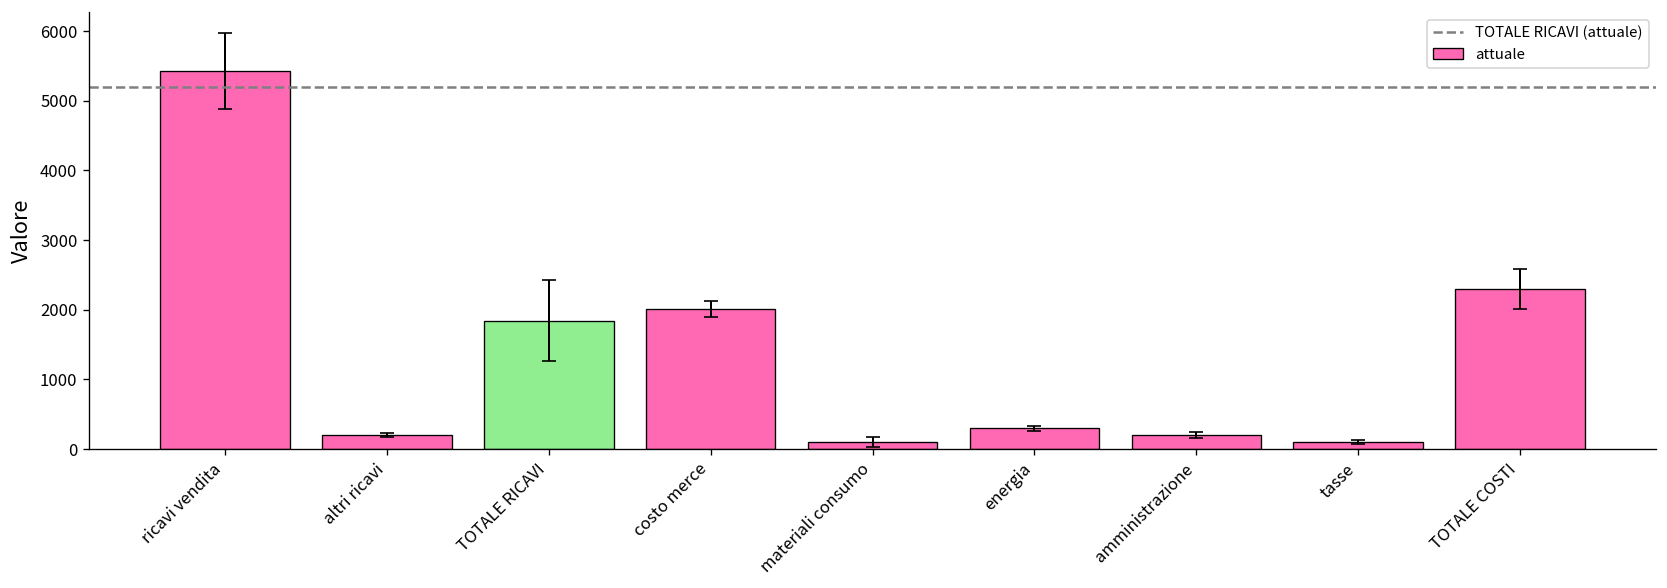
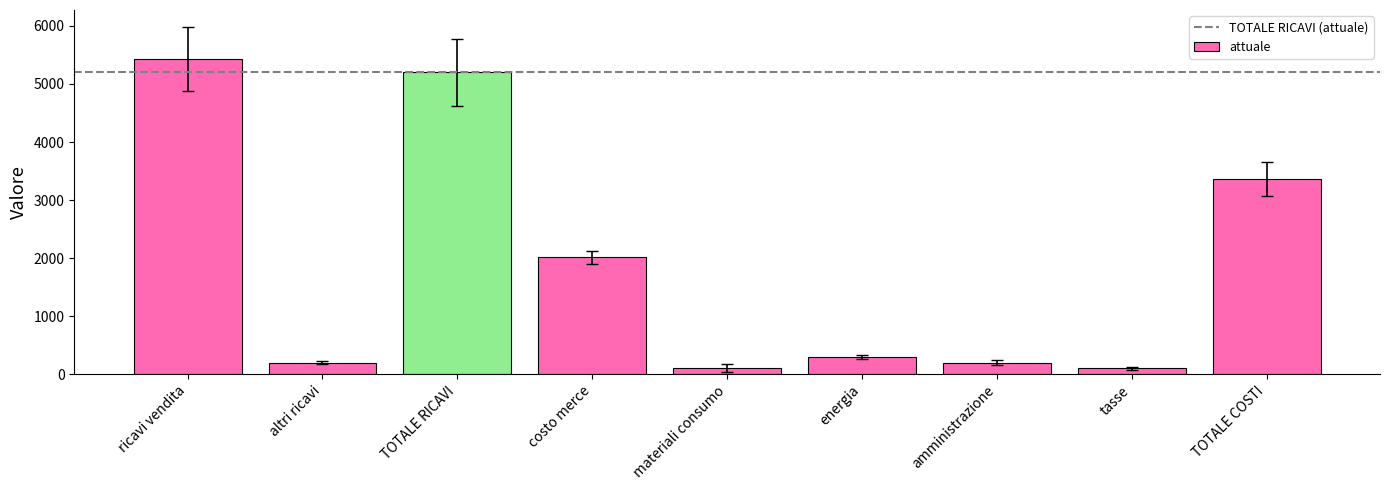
attuale, TOTALE RICAVI: 1800 -> 5200
attuale, TOTALE COSTI: 2300 -> 3400
